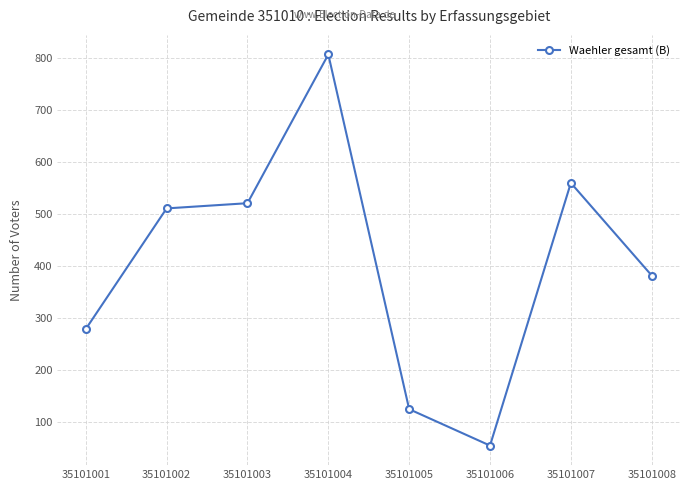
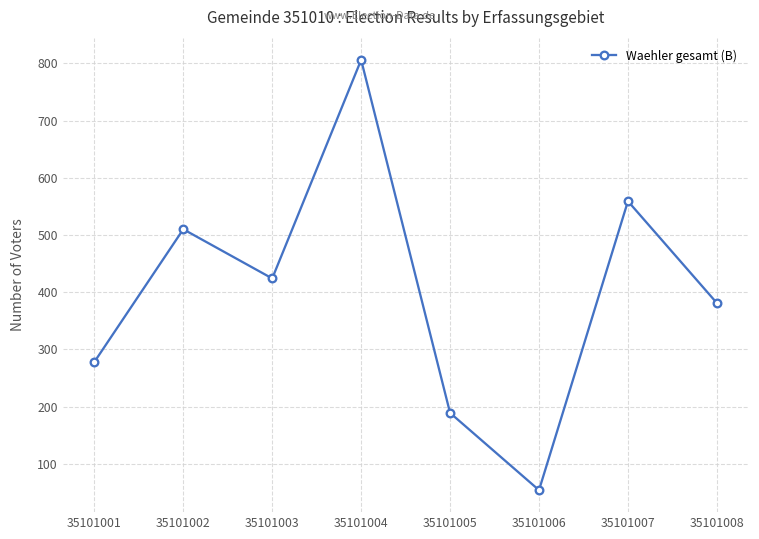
35101003: 520 -> 420
35101005: 120 -> 190
